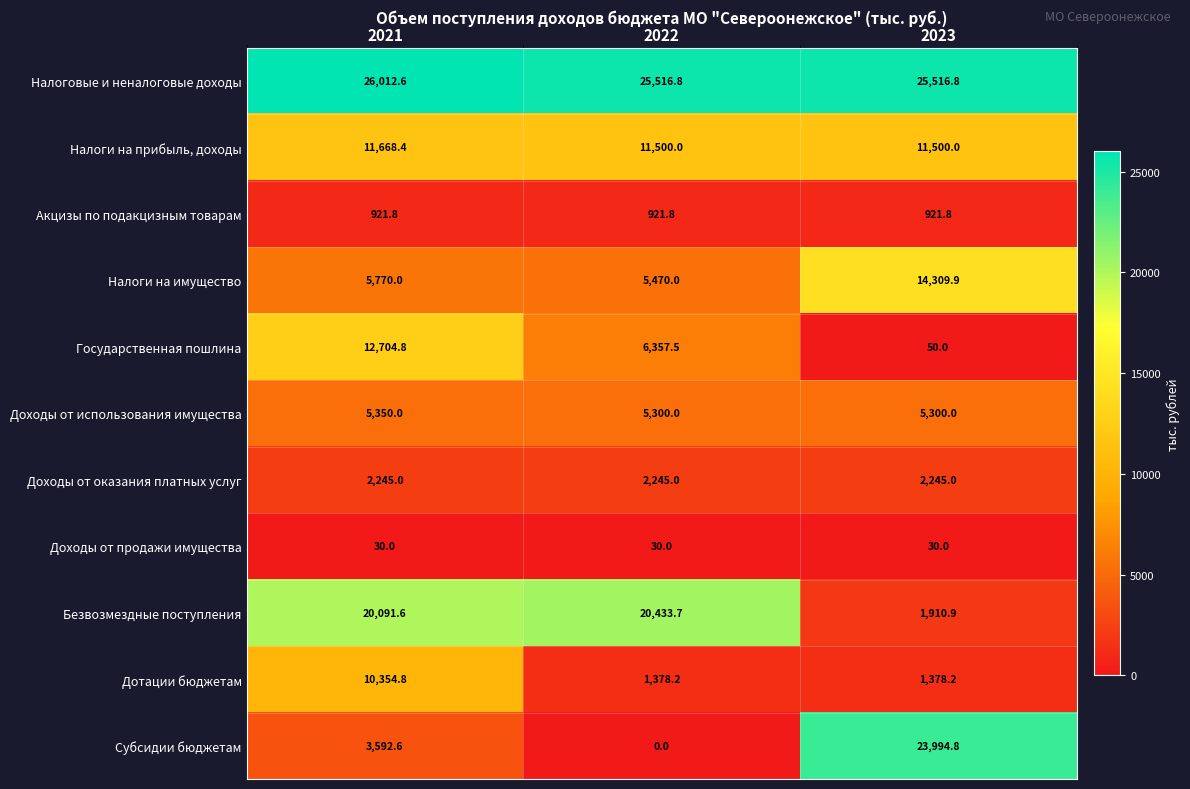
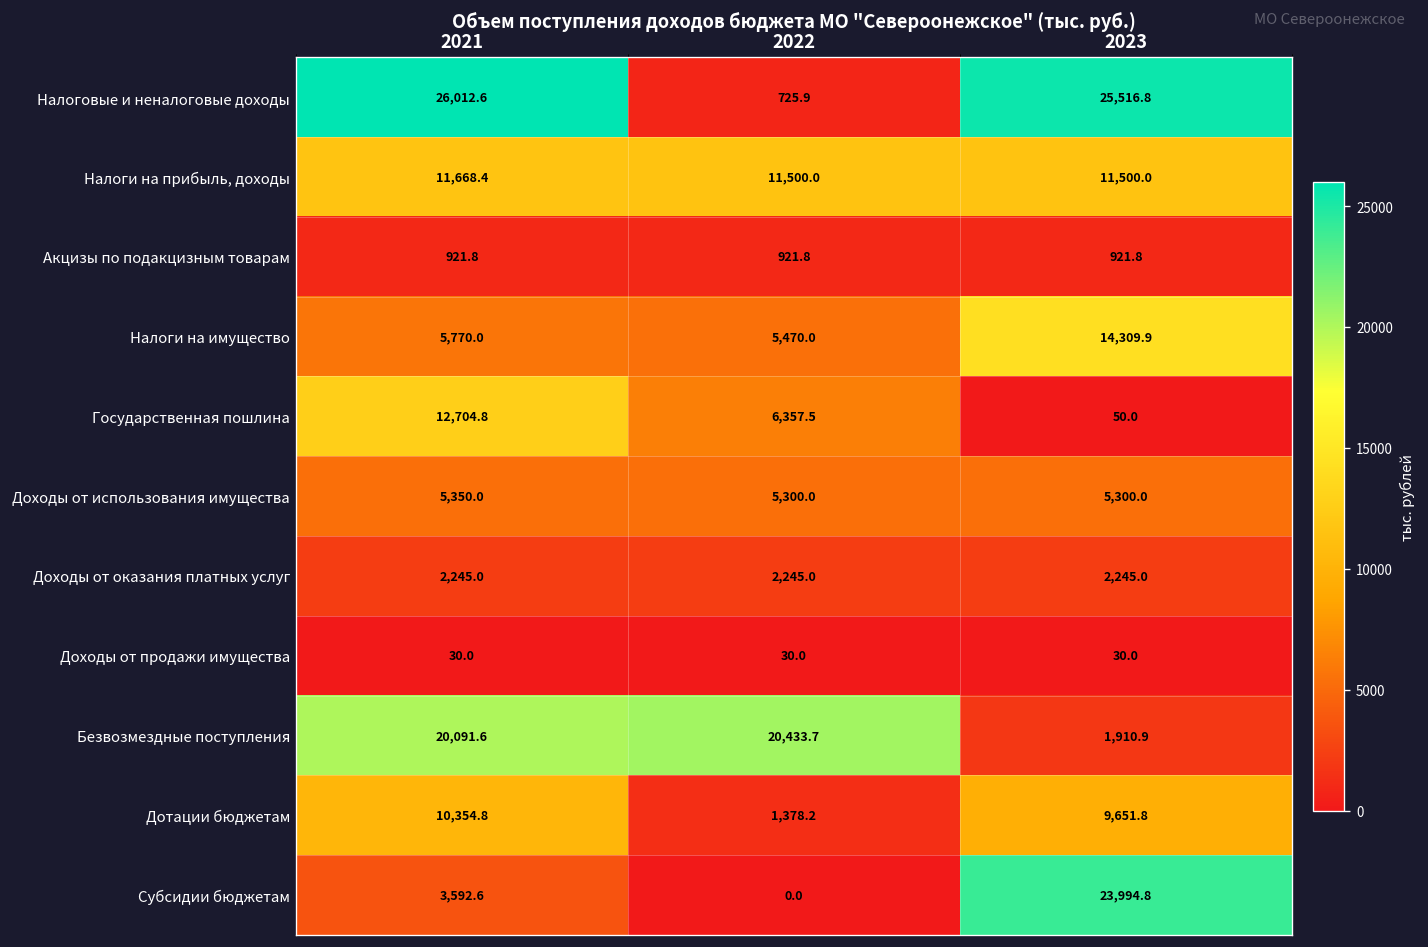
Налоговые и неналоговые доходы, 2022: 25,516.8 -> 725.9
Дотации бюджетам, 2023: 1,378.2 -> 9,651.8
